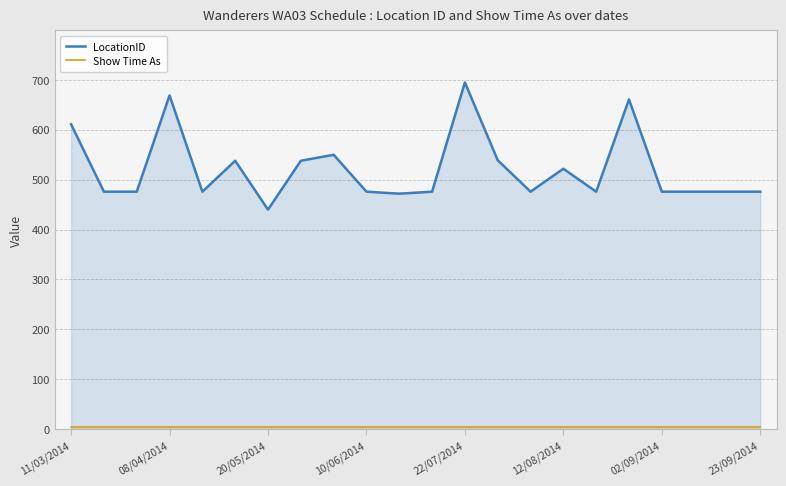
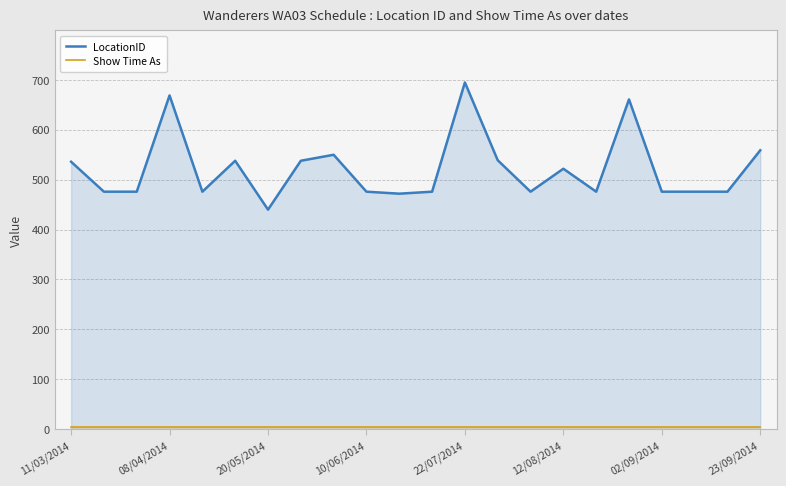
LocationID, 11/03/2014: 610 -> 540
LocationID, 23/09/2014: 480 -> 560
